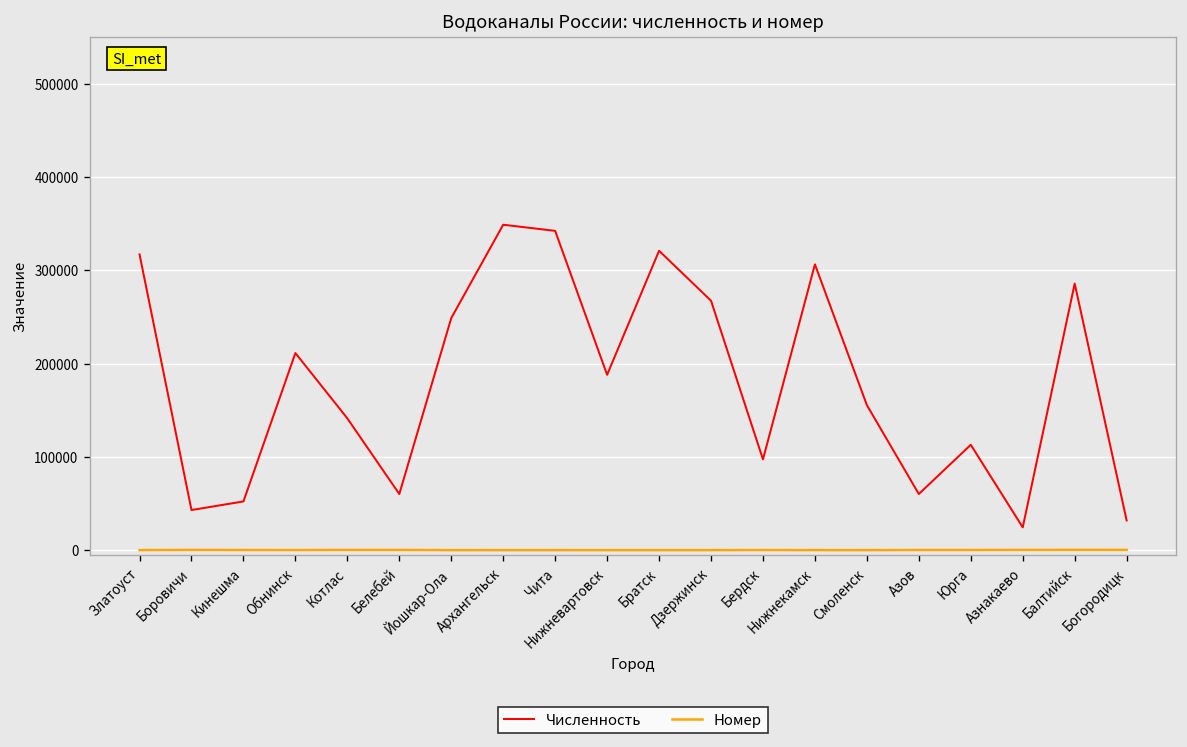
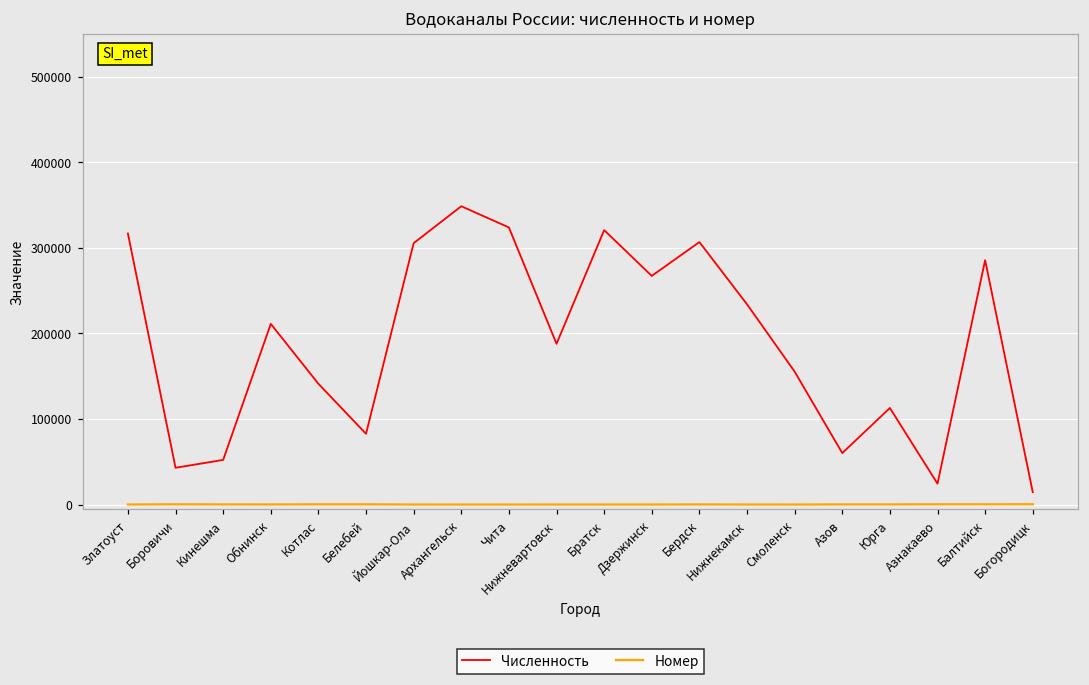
Численность, Белебей: 60000 -> 80000
Численность, Йошкар-Ола: 250000 -> 310000
Численность, Чита: 340000 -> 320000
Численность, Бердск: 100000 -> 310000
Численность, Нижнекамск: 310000 -> 230000
Численность, Богородицк: 30000 -> 10000
